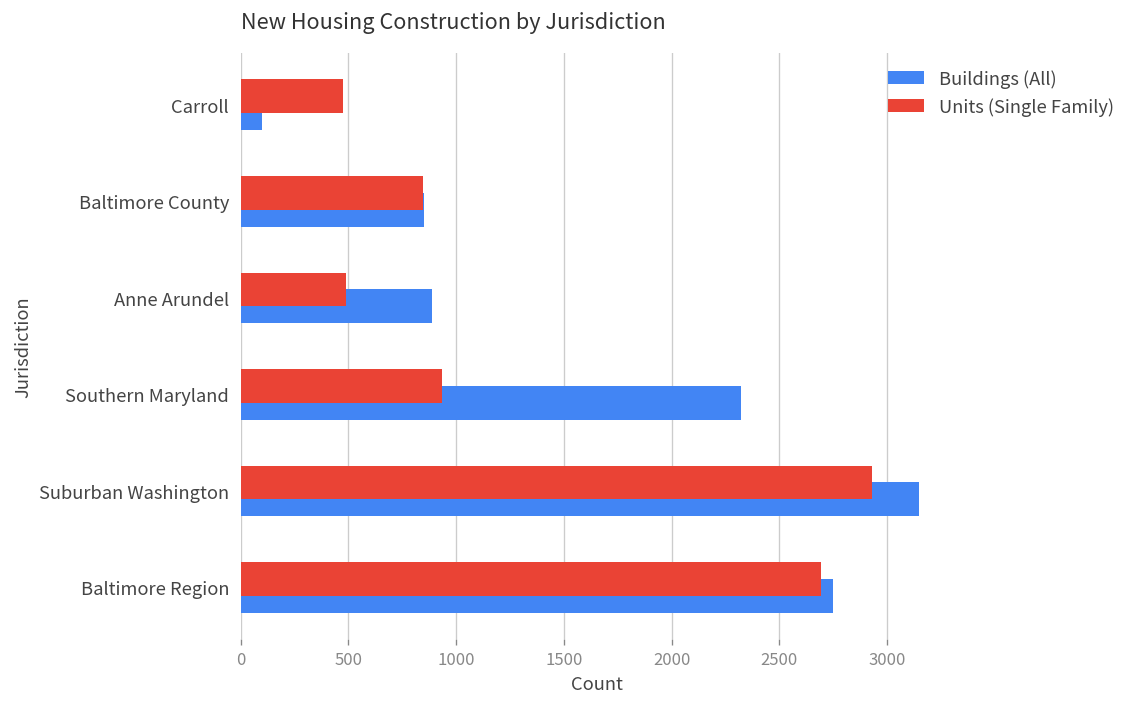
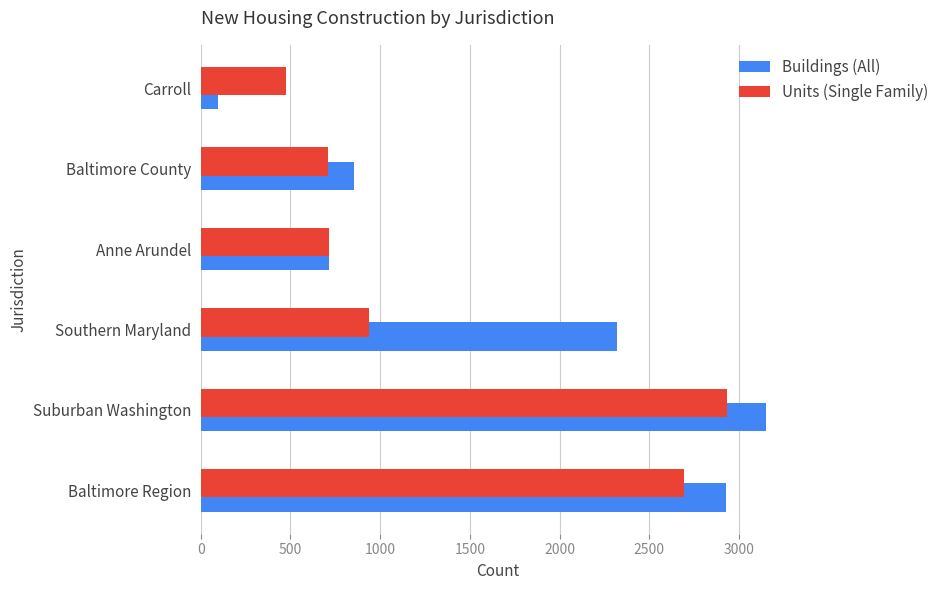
Units (Single Family), Baltimore County: 850 -> 710
Units (Single Family), Anne Arundel: 490 -> 710
Buildings (All), Anne Arundel: 890 -> 720
Buildings (All), Baltimore Region: 2750 -> 2930
